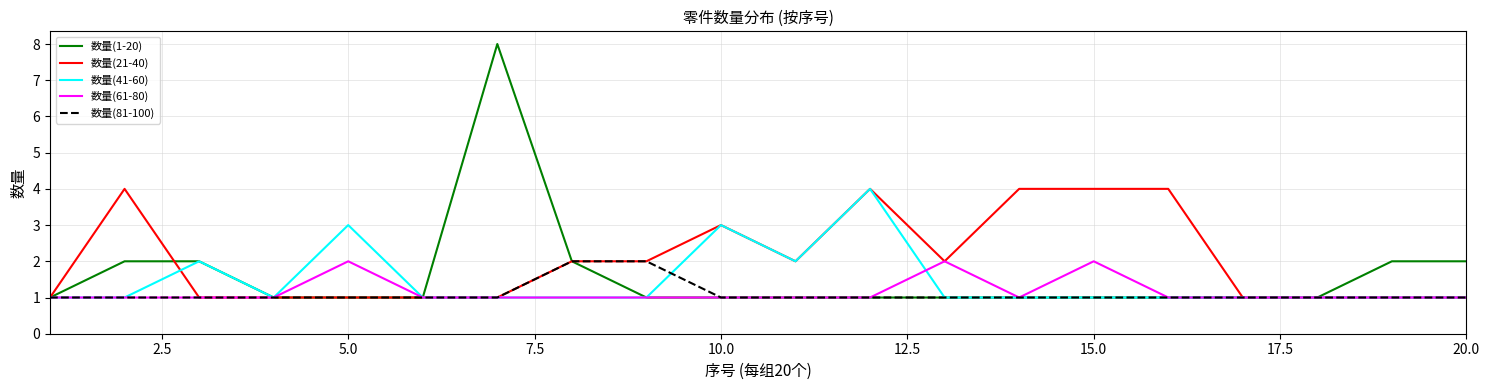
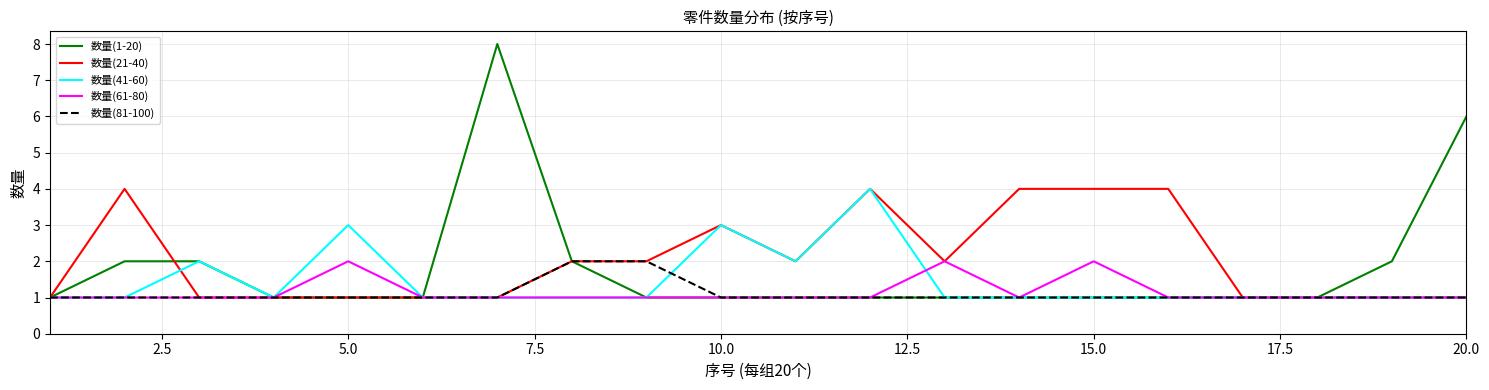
数量(1-20), 20.0: 2 -> 6
